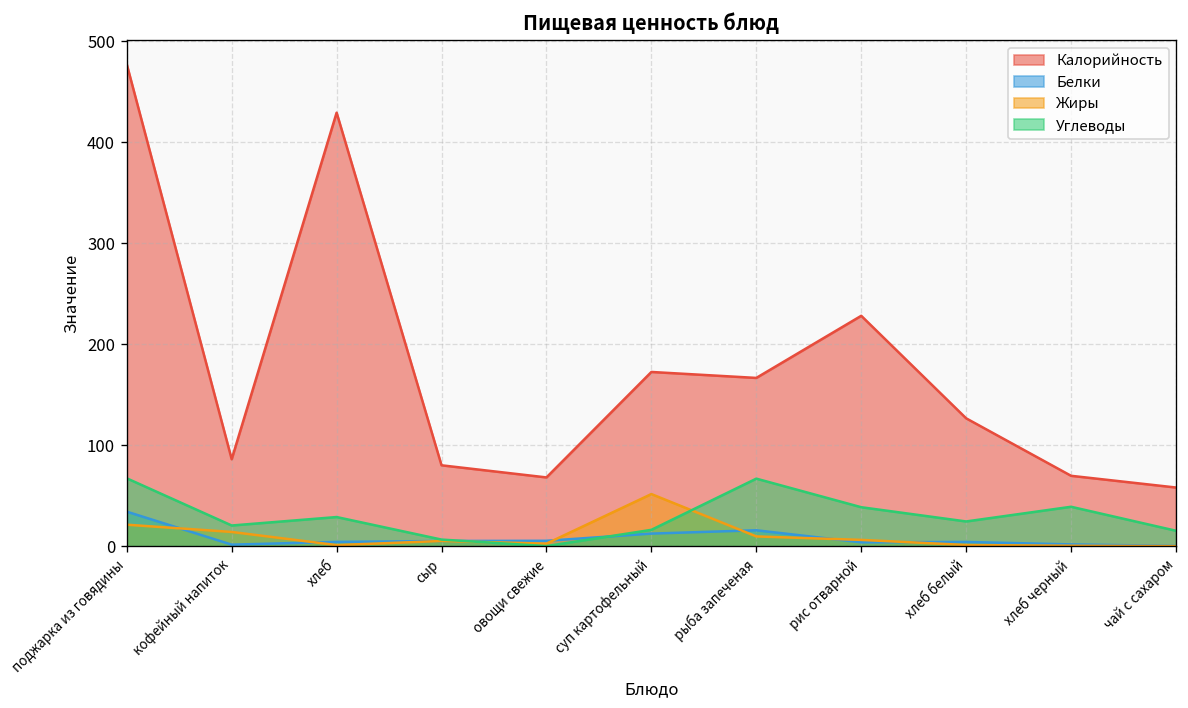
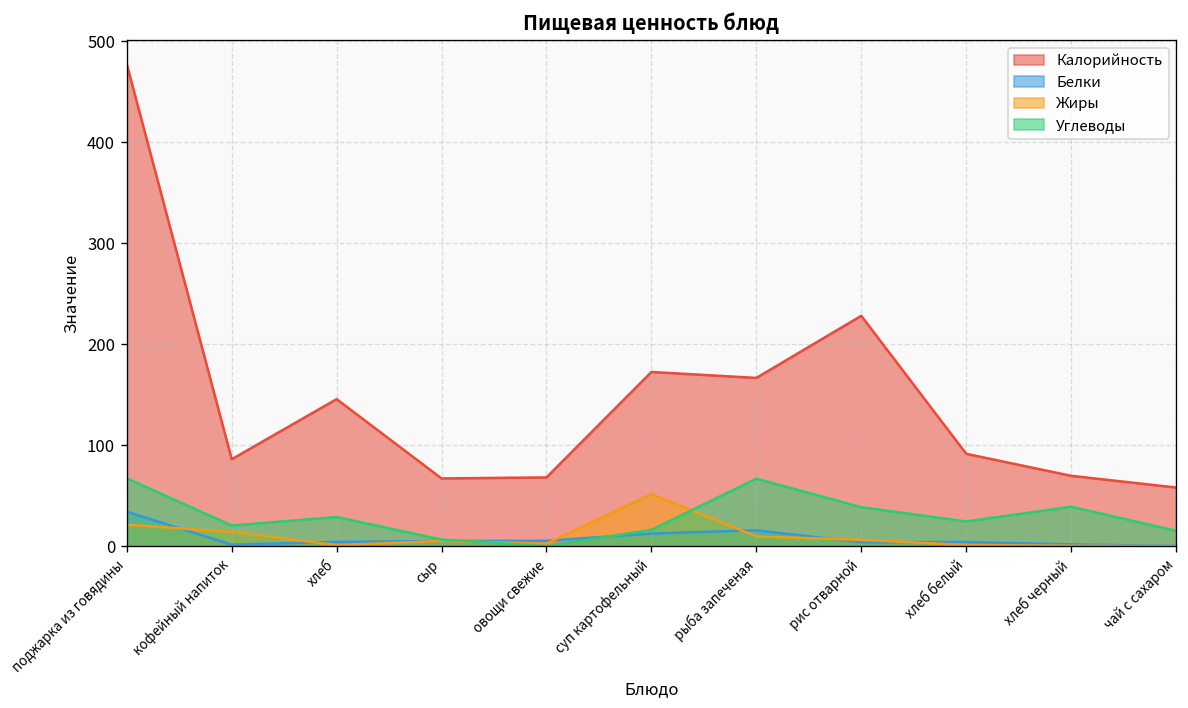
Калорийность, хлеб: 430 -> 150
Калорийность, сыр: 80 -> 70
Калорийность, хлеб белый: 130 -> 90
